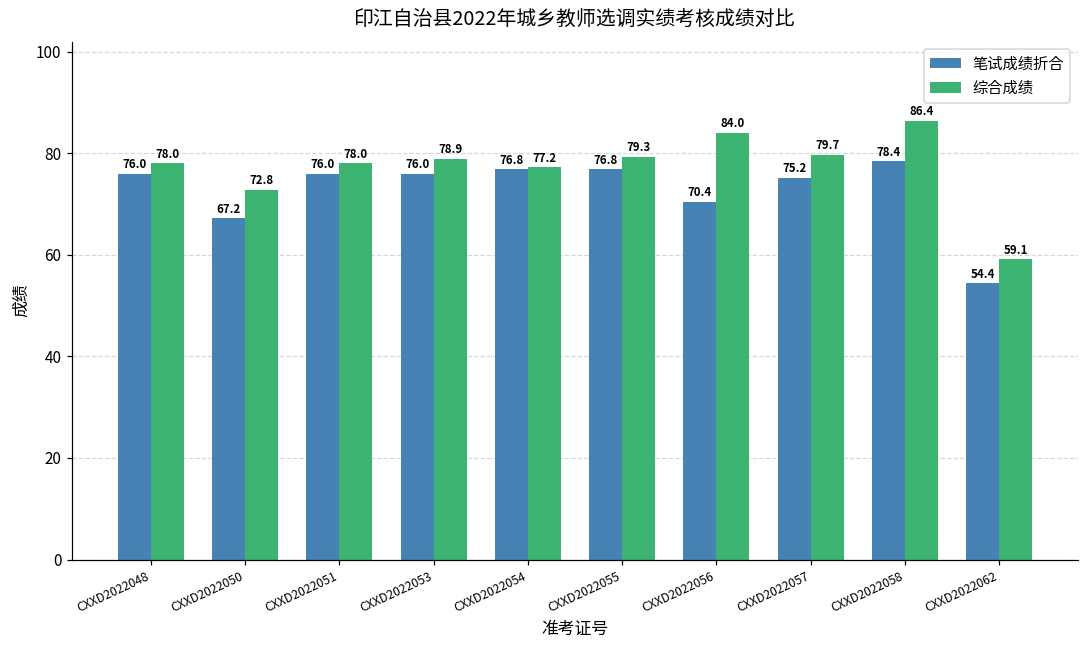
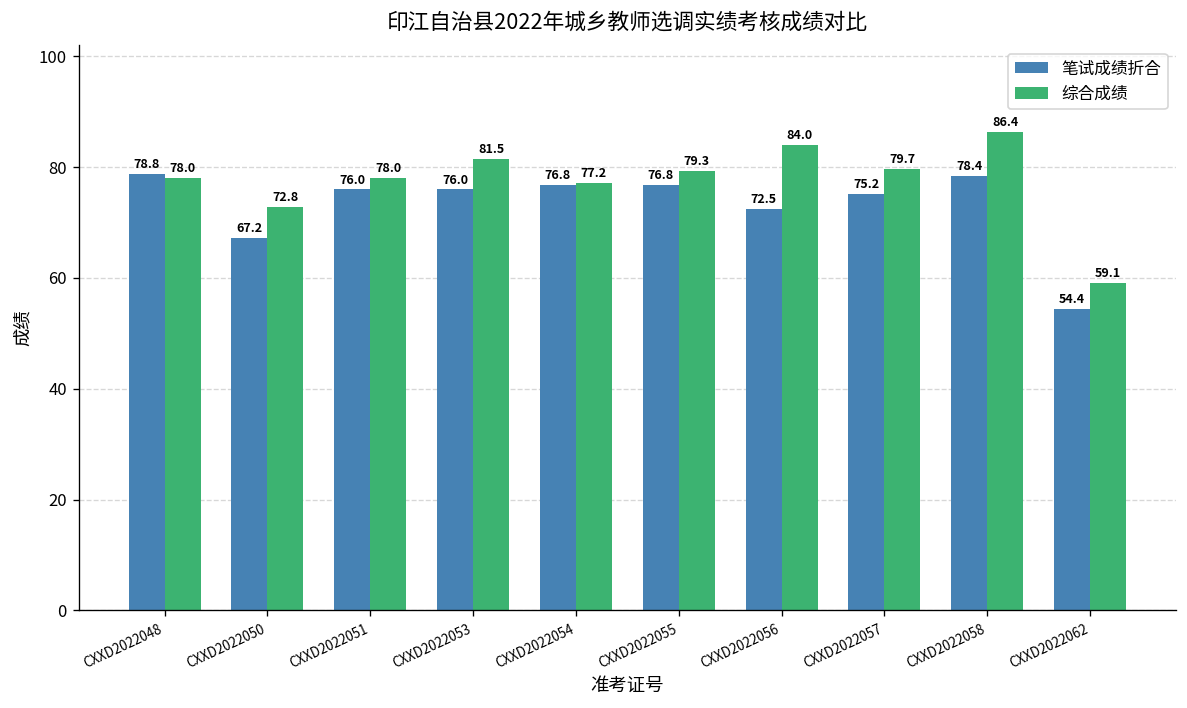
笔试成绩折合, CXXD2022048: 76.0 -> 78.8
综合成绩, CXXD2022053: 78.9 -> 81.5
笔试成绩折合, CXXD2022056: 70.4 -> 72.5
